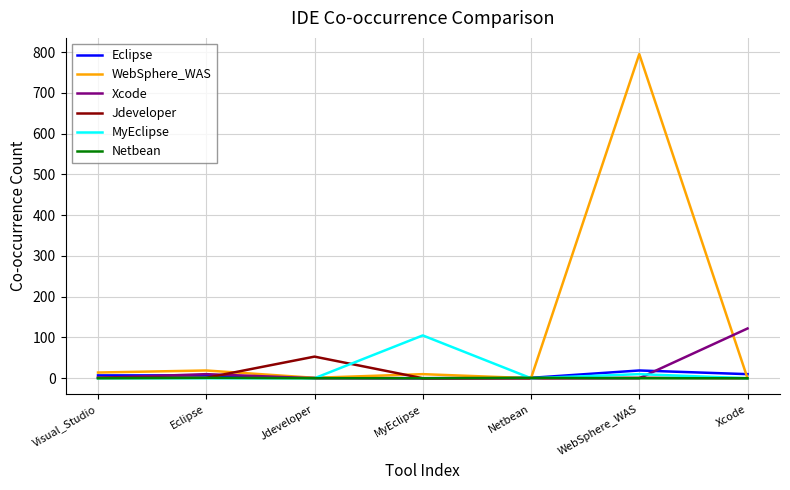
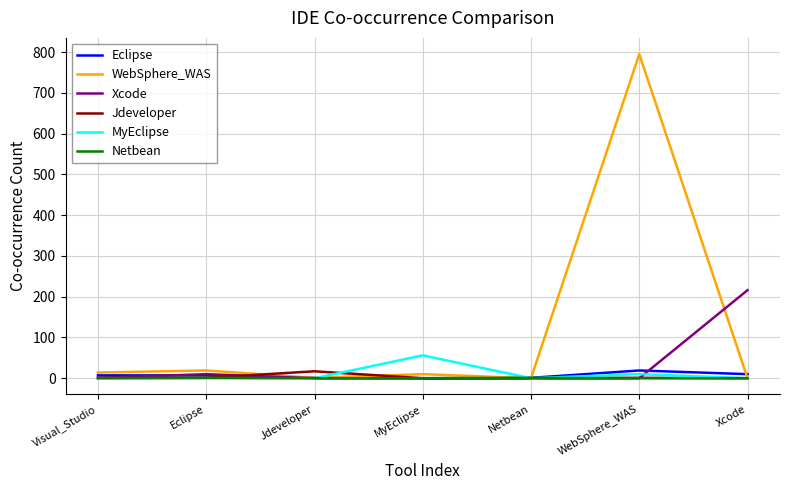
Jdeveloper, Jdeveloper: 50 -> 20
MyEclipse, MyEclipse: 110 -> 60
Xcode, Xcode: 120 -> 220
